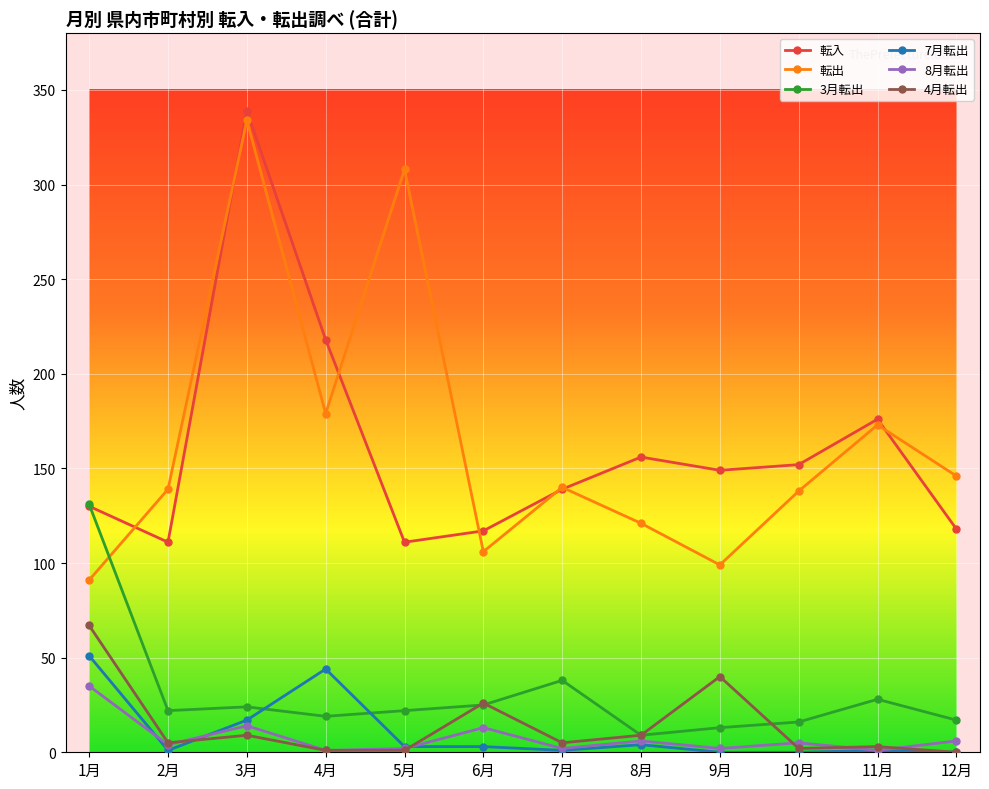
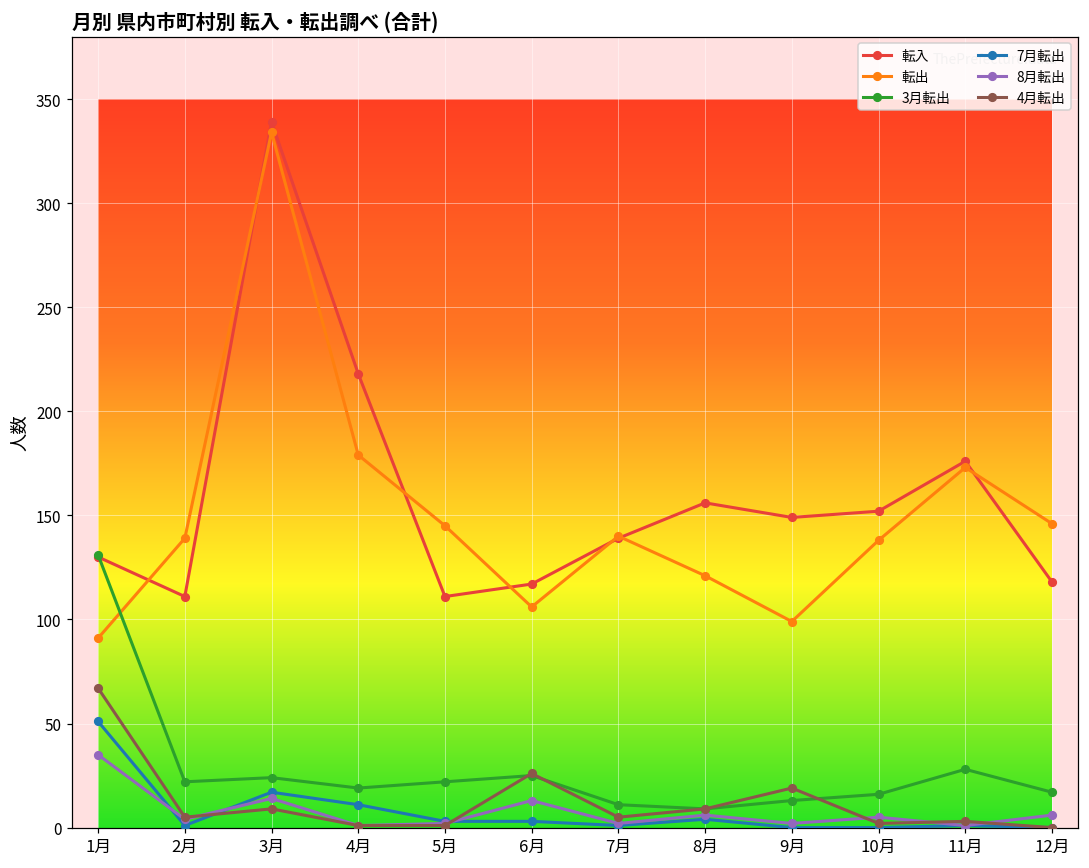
7月転出, 4月: 44 -> 11
転出, 5月: 308 -> 145
3月転出, 7月: 38 -> 11
4月転出, 9月: 40 -> 19
